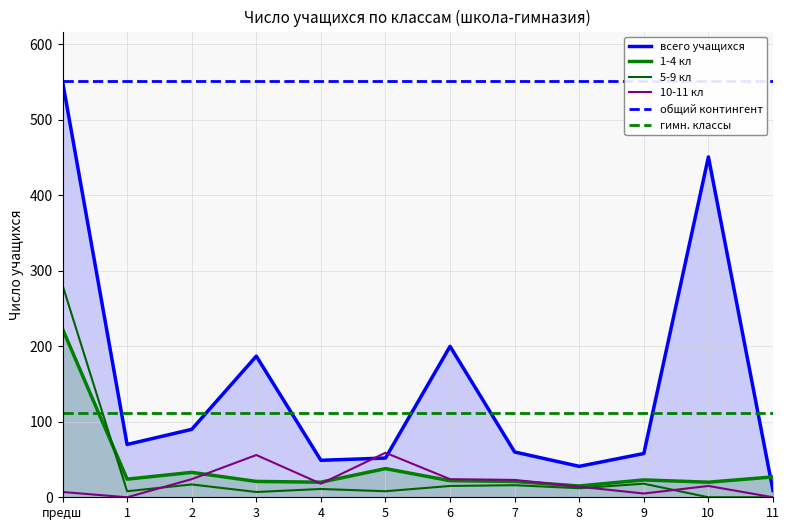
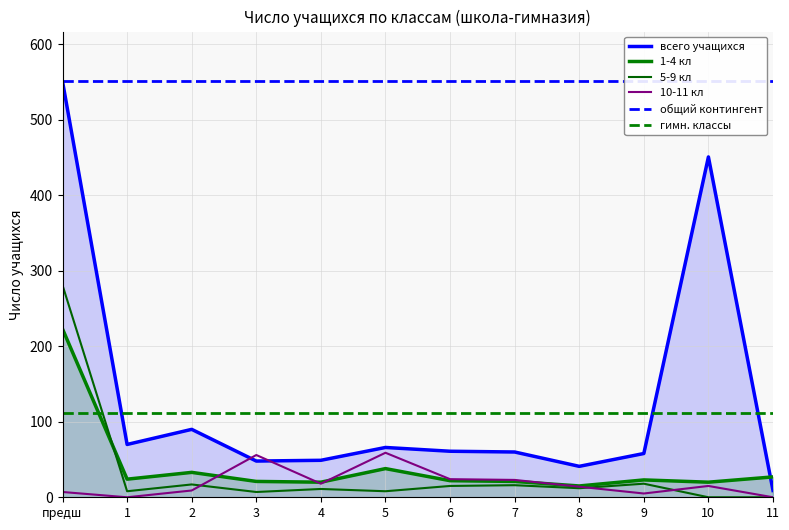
10-11 кл, 2: 20 -> 10
всего учащихся, 3: 190 -> 50
всего учащихся, 5: 50 -> 70
всего учащихся, 6: 200 -> 60
